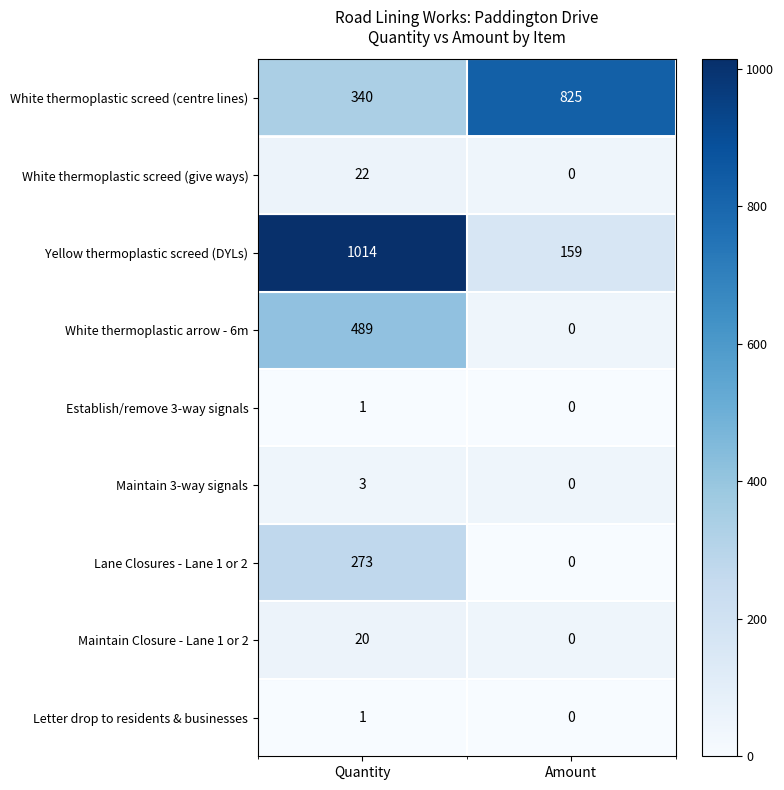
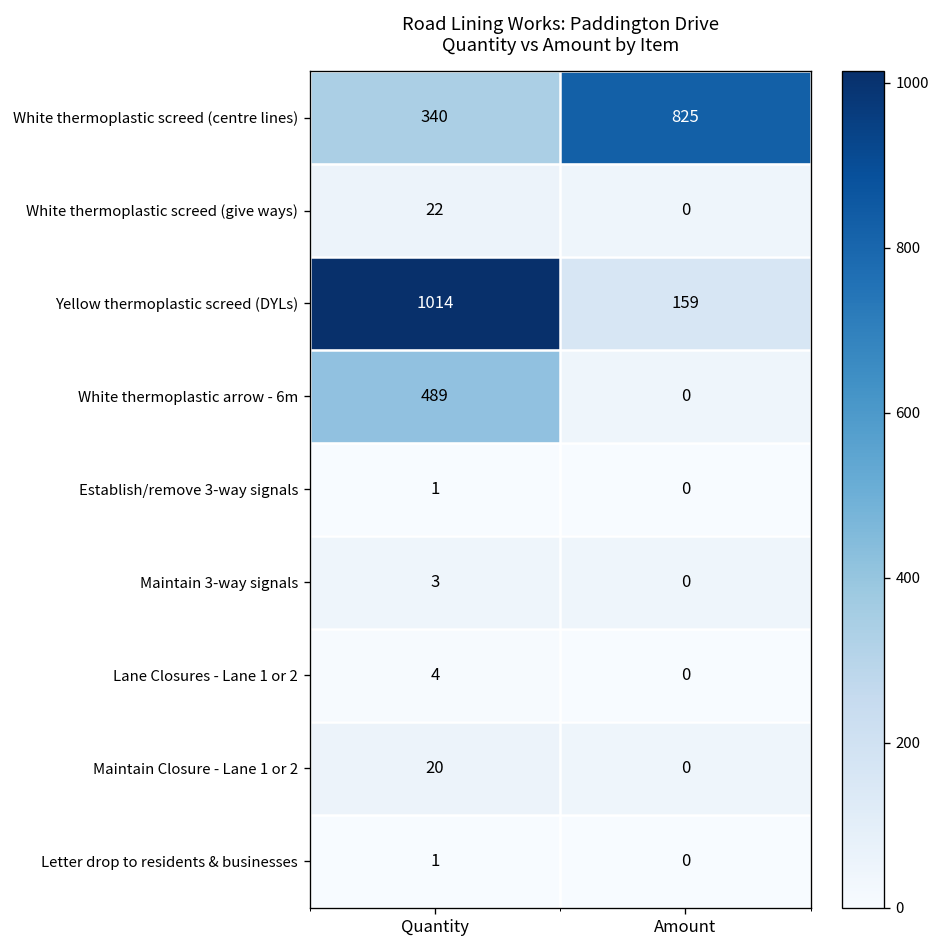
Lane Closures - Lane 1 or 2, Quantity: 273 -> 4
